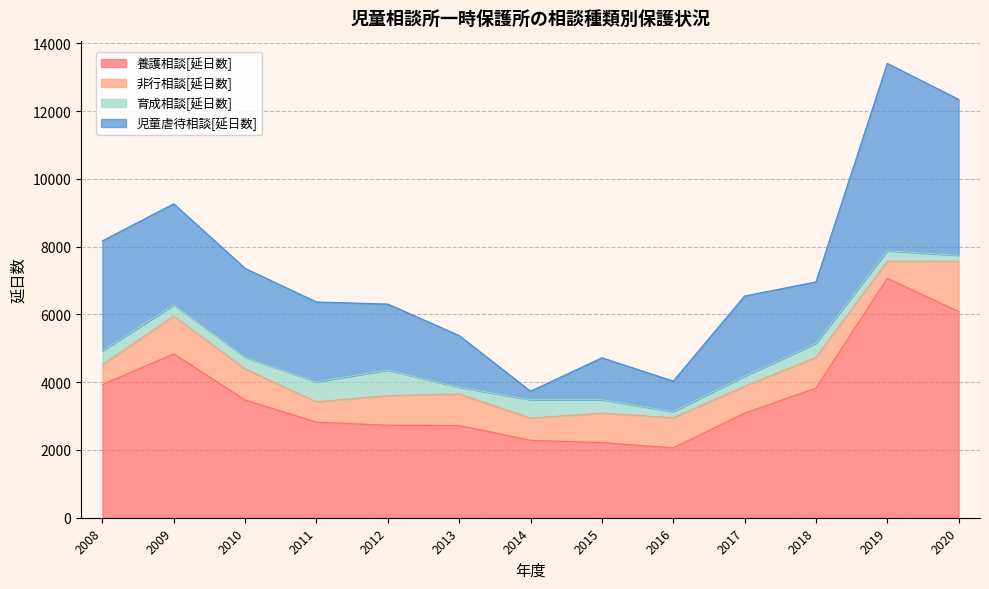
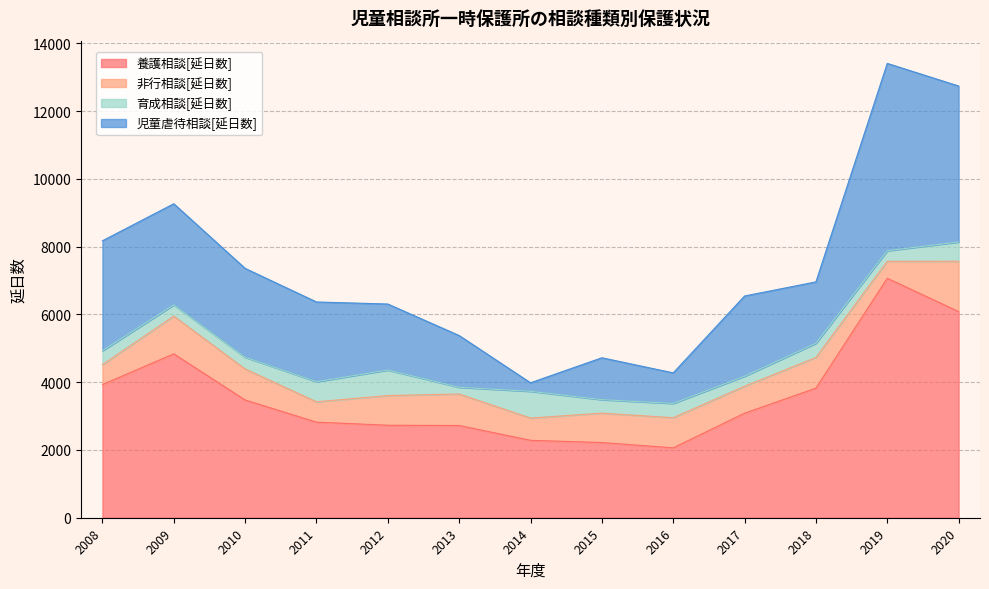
育成相談[延日数], 2014: 500 -> 800
育成相談[延日数], 2016: 200 -> 400
育成相談[延日数], 2020: 200 -> 600
